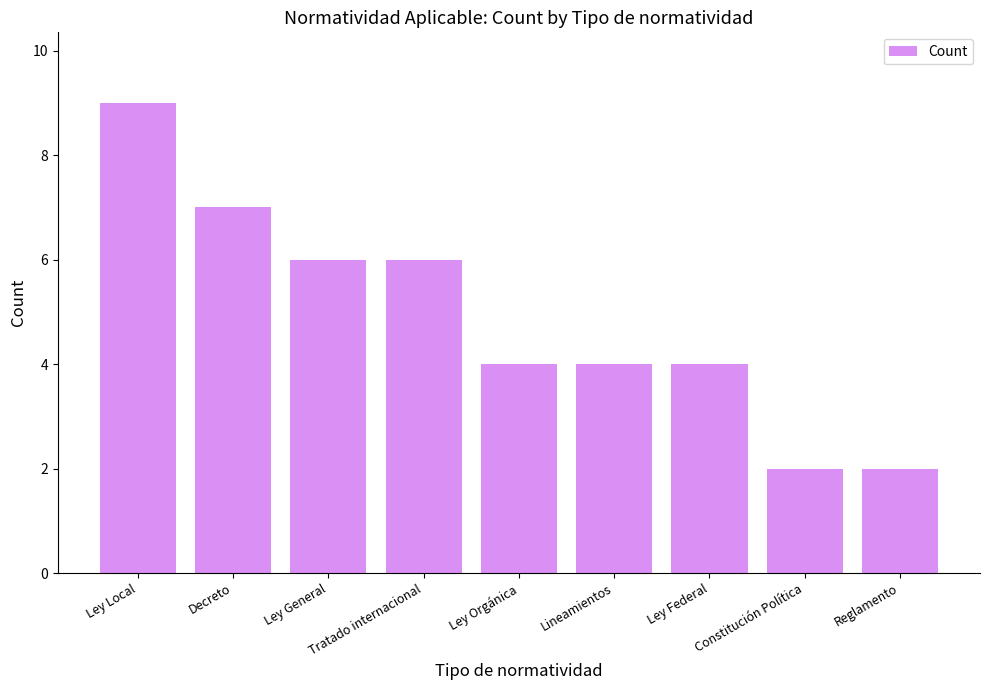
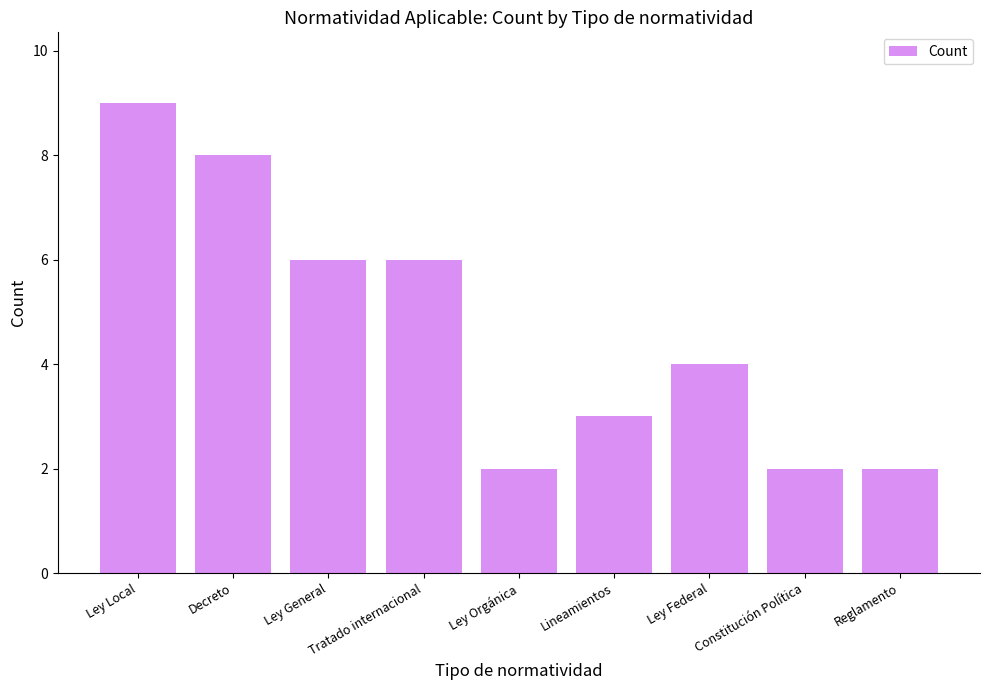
Decreto: 7 -> 8
Ley Orgánica: 4 -> 2
Lineamientos: 4 -> 3
